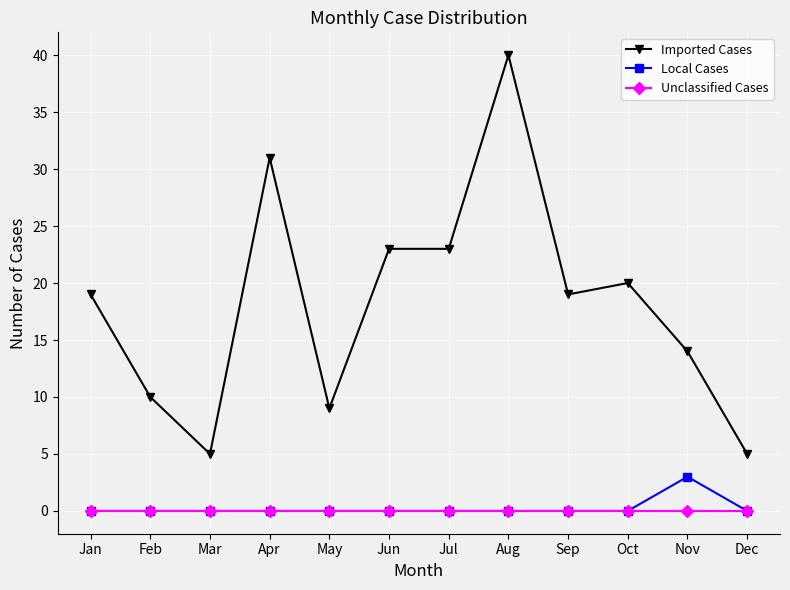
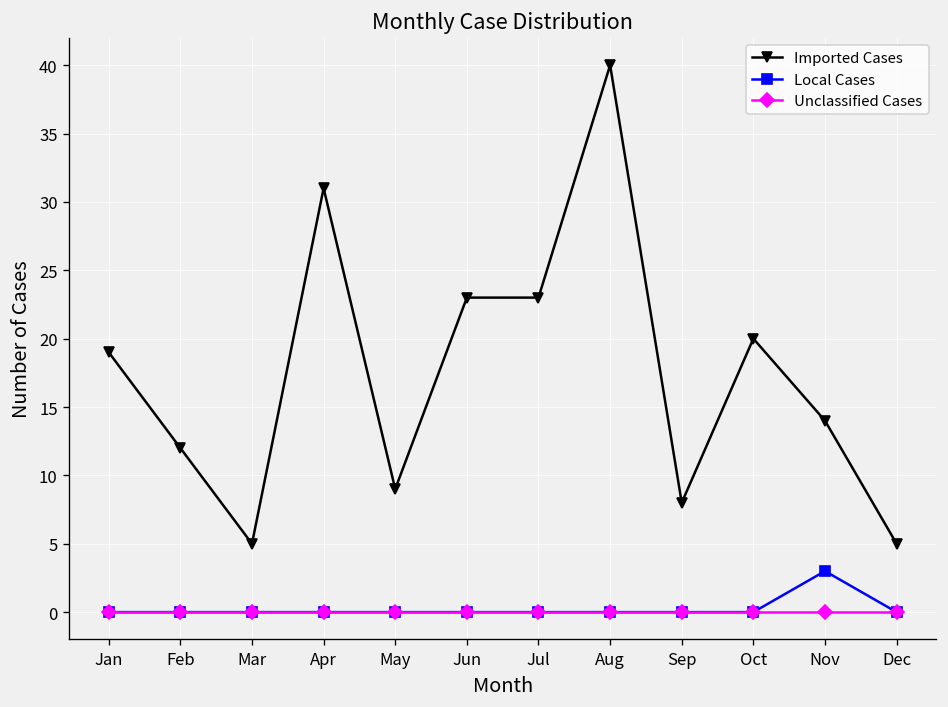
Imported Cases, Feb: 10 -> 12
Imported Cases, Sep: 19 -> 8
